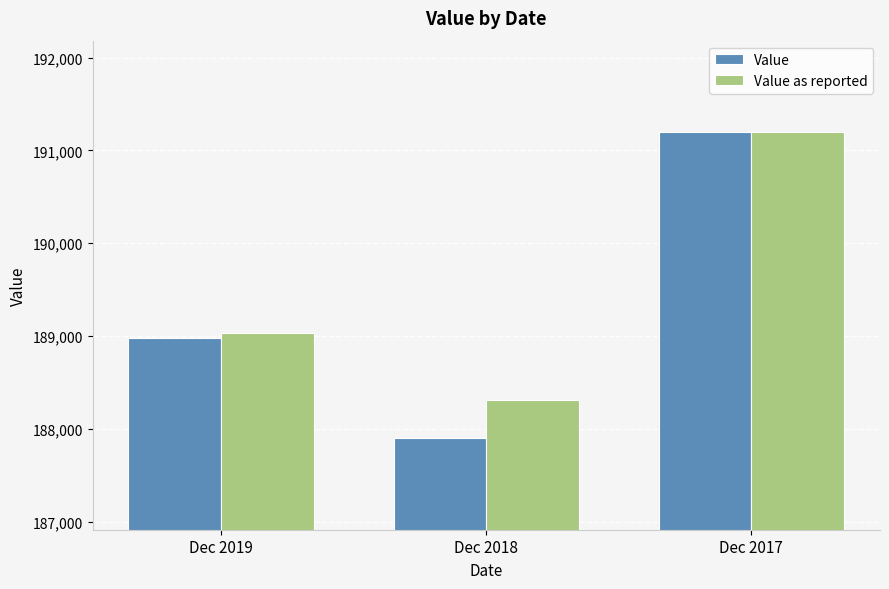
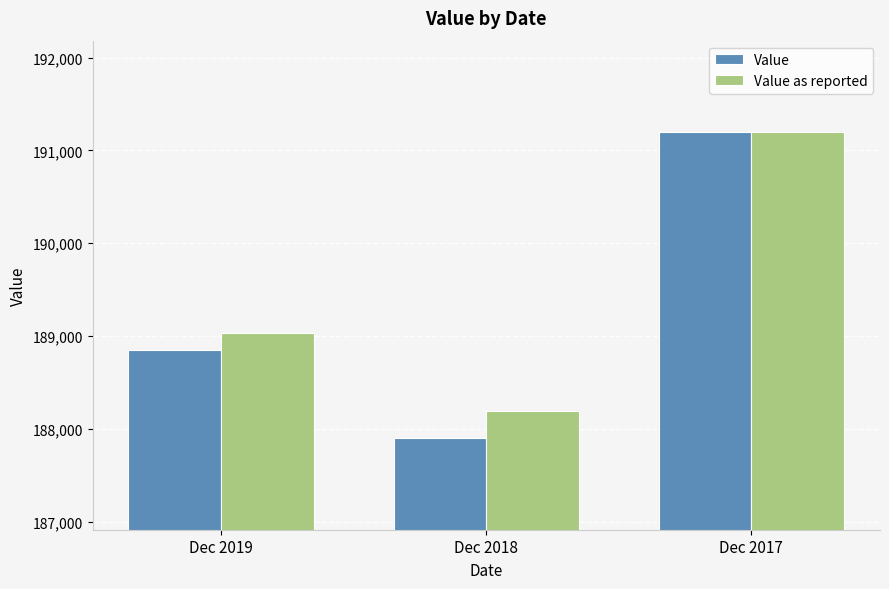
Value, Dec 2019: 189,000 -> 188,900
Value as reported, Dec 2018: 188,300 -> 188,200
